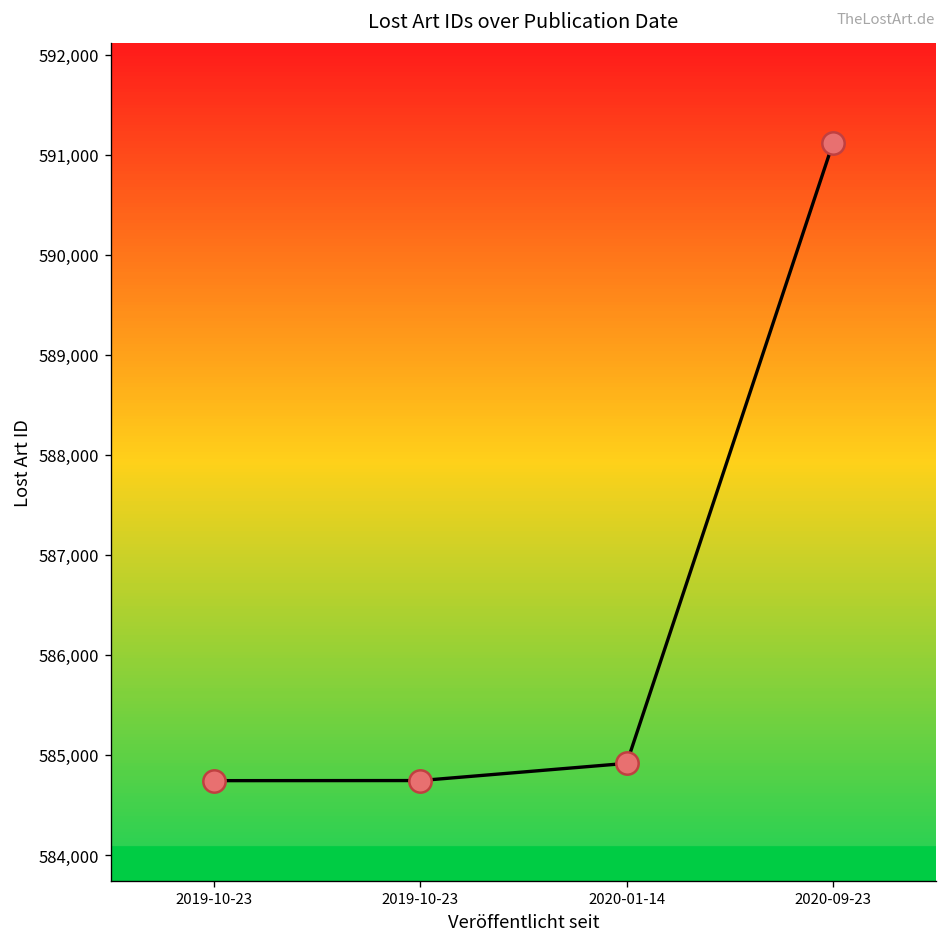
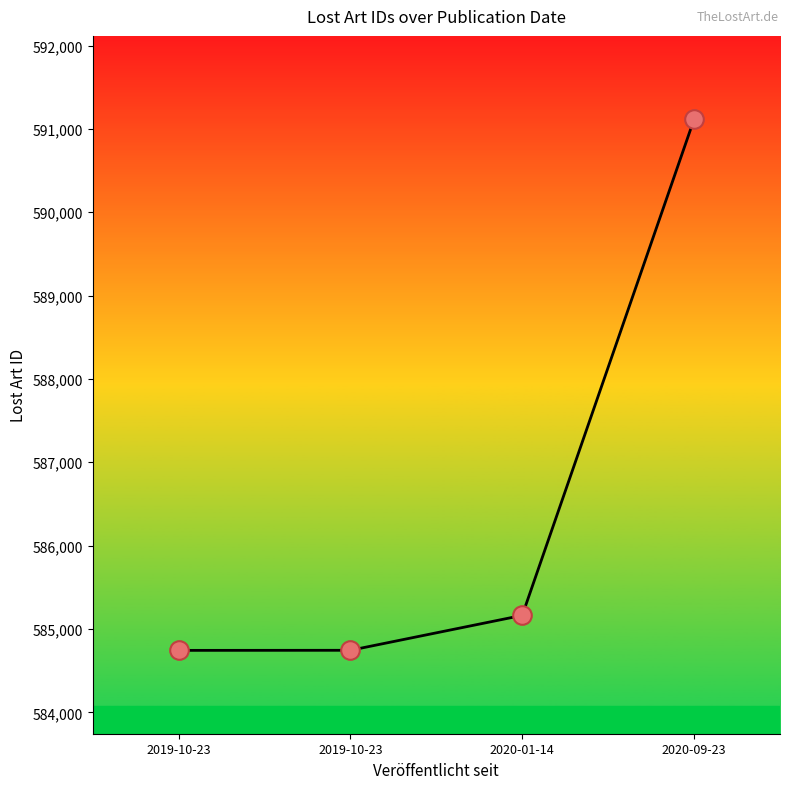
2020-01-14: 584,900 -> 585,200
